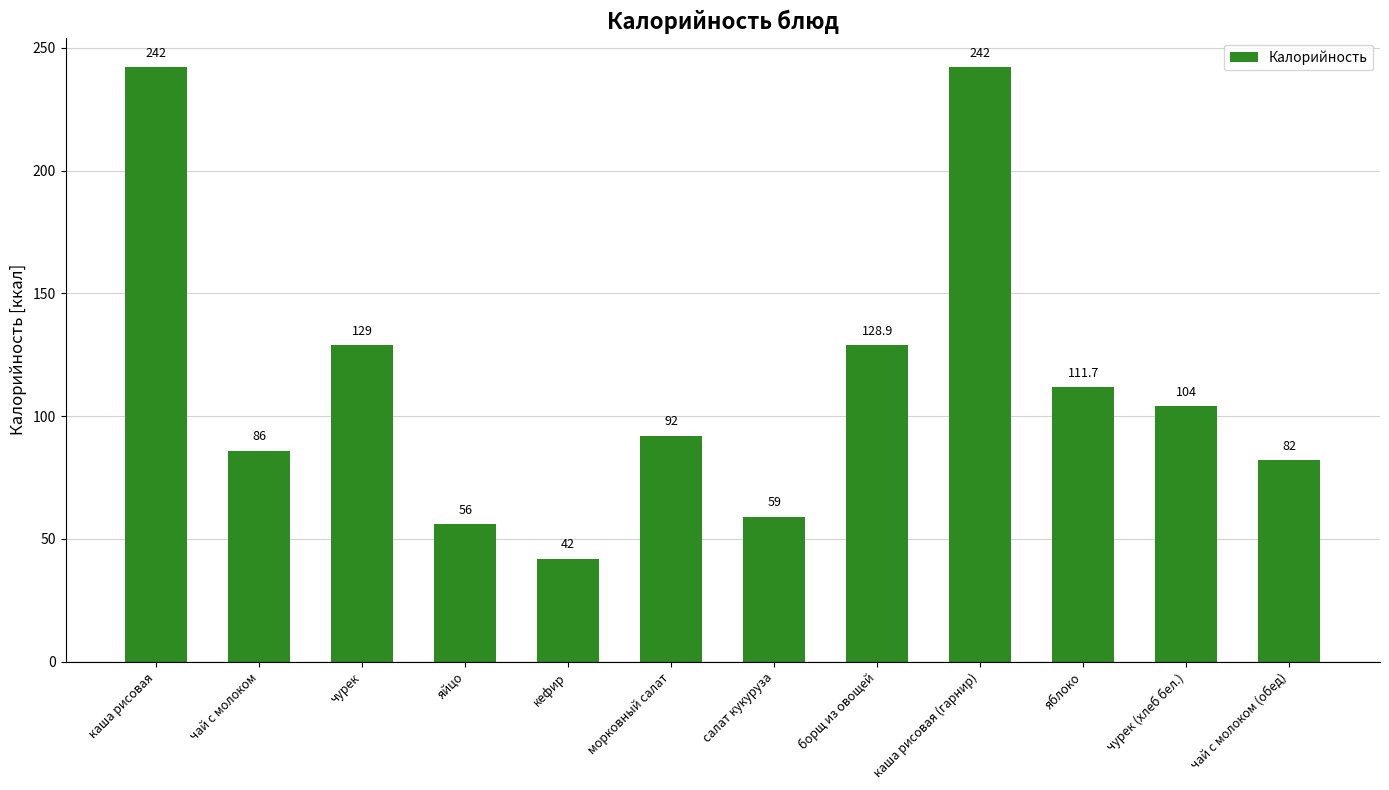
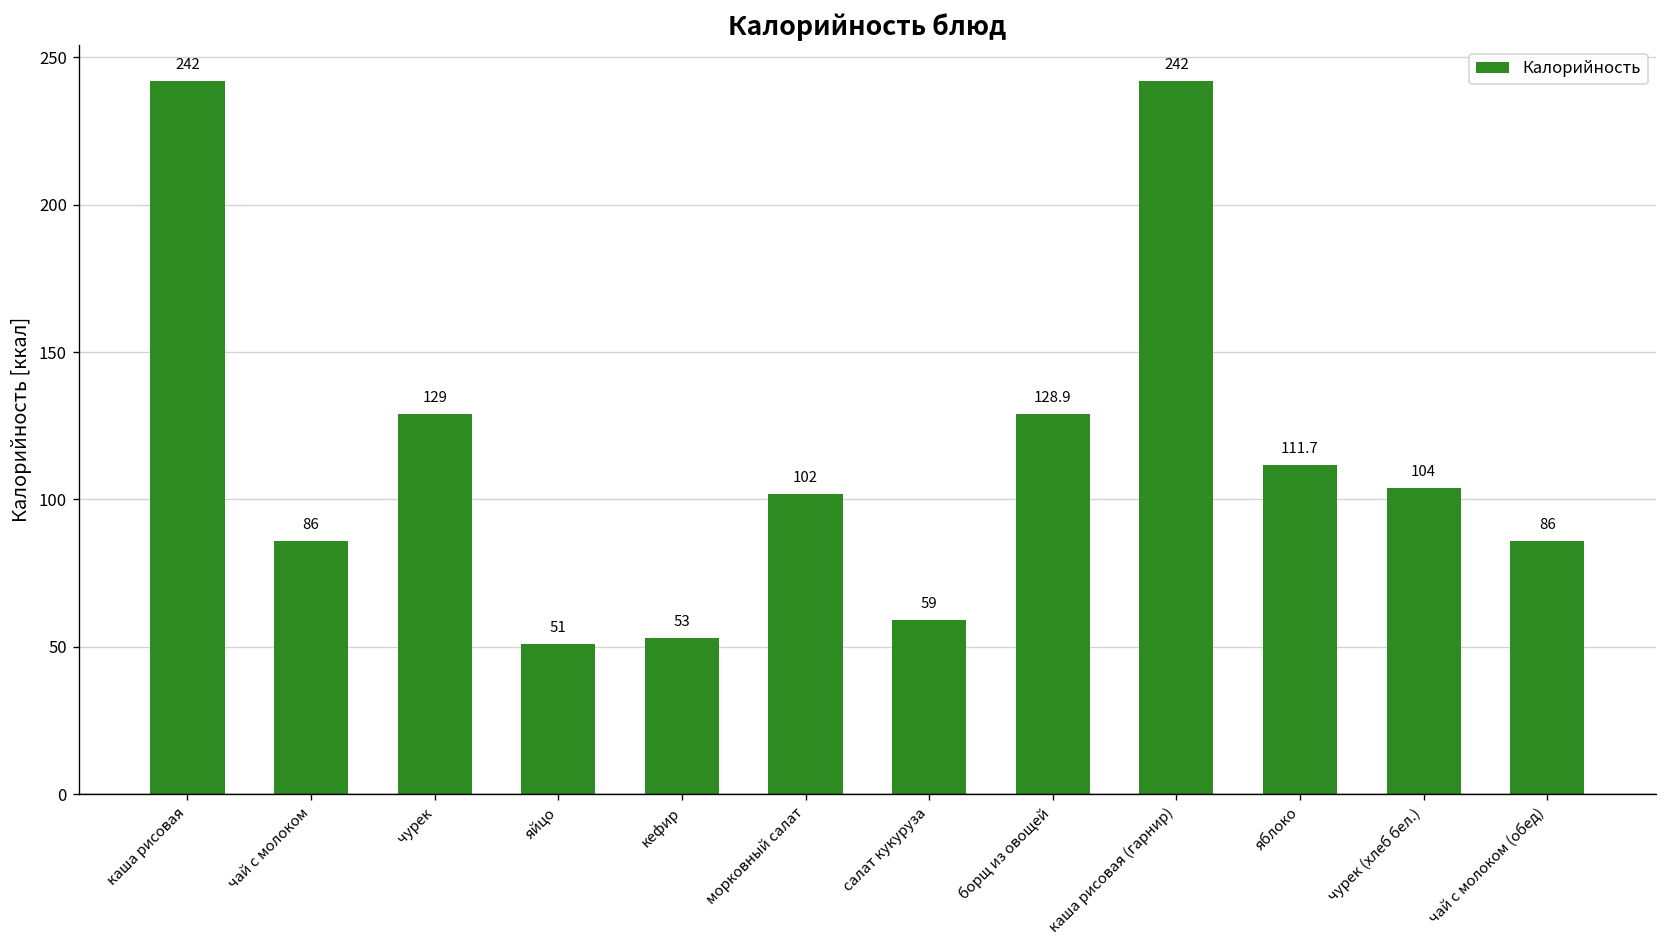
яйцо: 56 -> 51
кефир: 42 -> 53
морковный салат: 92 -> 102
чай с молоком (обед): 82 -> 86
